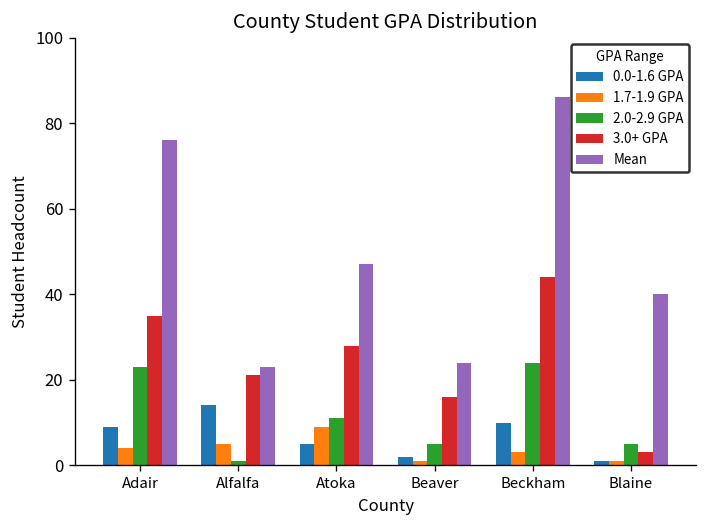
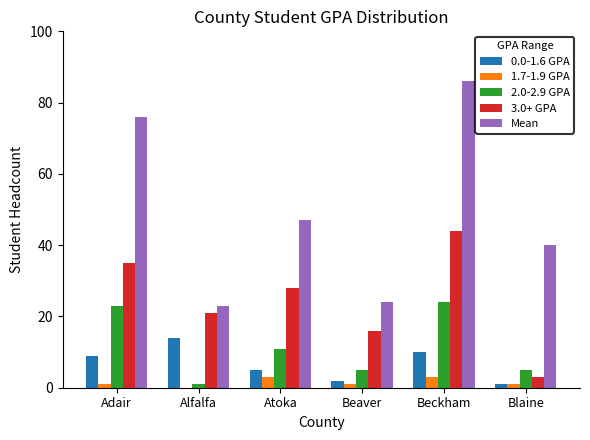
1.7-1.9 GPA, Adair: 4 -> 1
1.7-1.9 GPA, Alfalfa: 5 -> 0
1.7-1.9 GPA, Atoka: 9 -> 3
